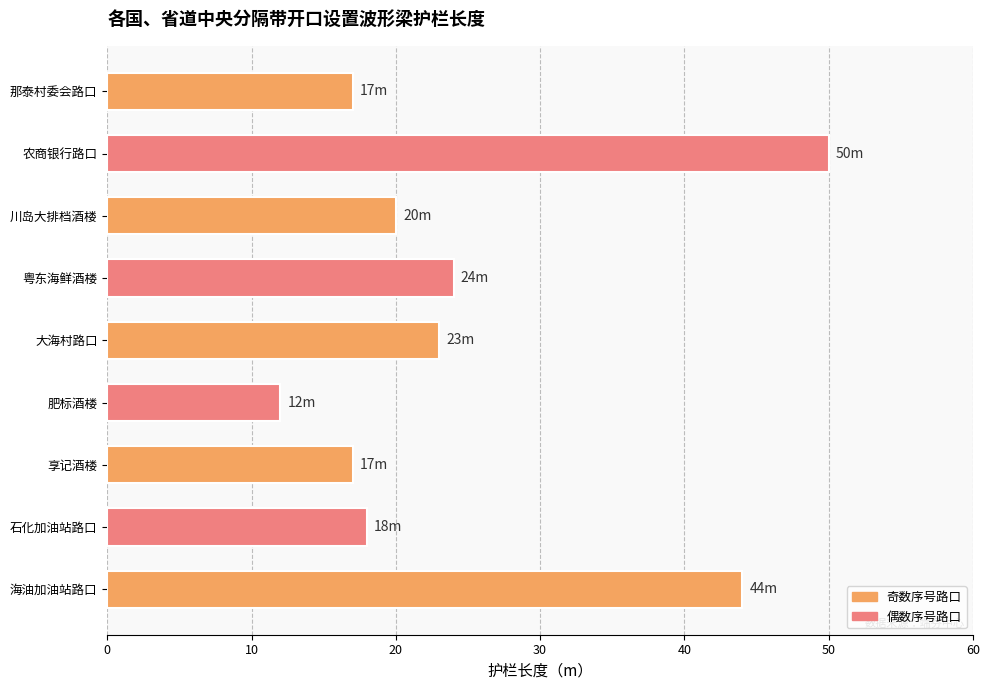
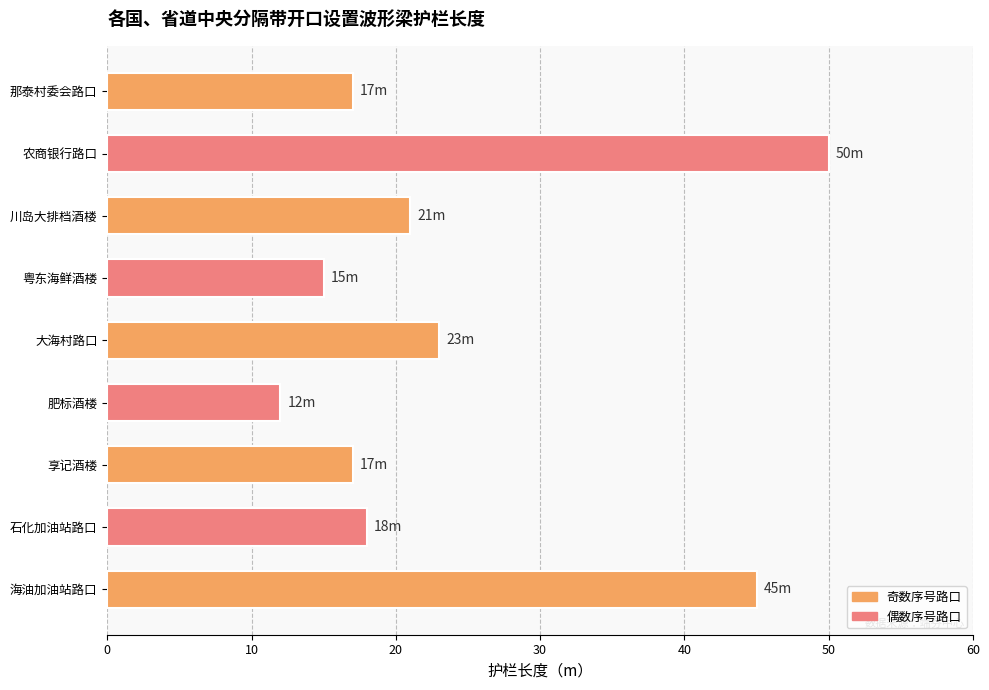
川岛大排档酒楼: 20m -> 21m
粤东海鲜酒楼: 24m -> 15m
海油加油站路口: 44m -> 45m
